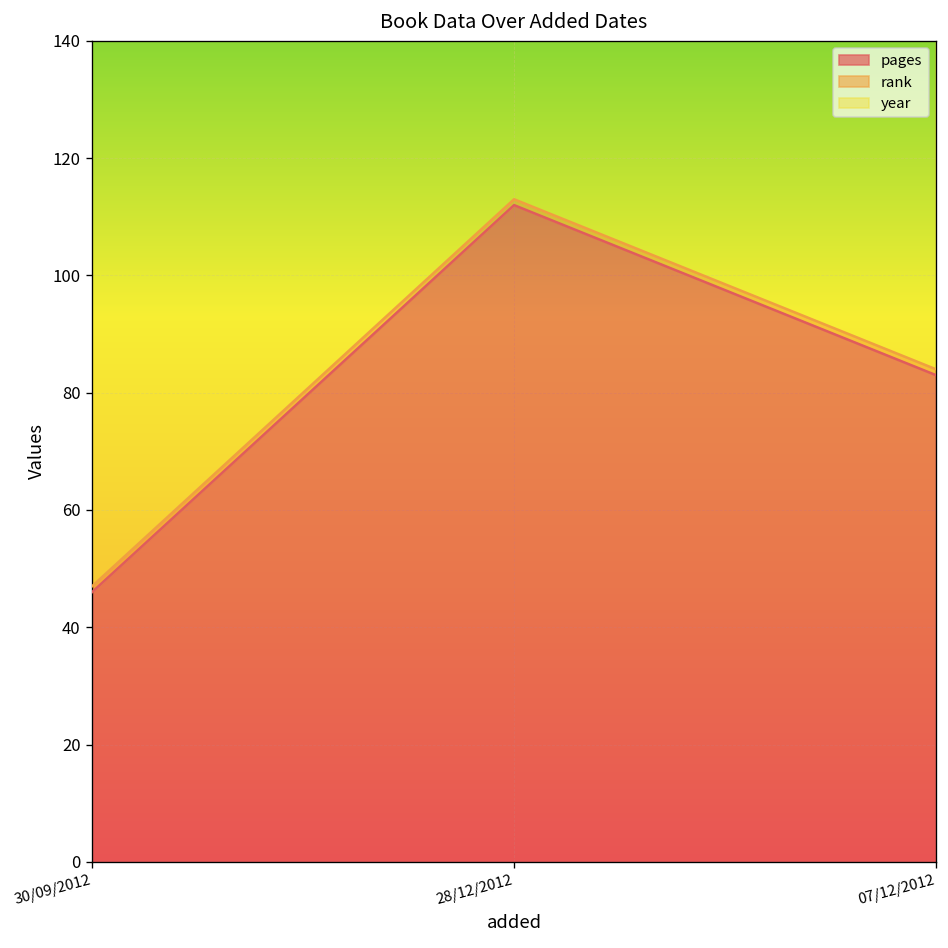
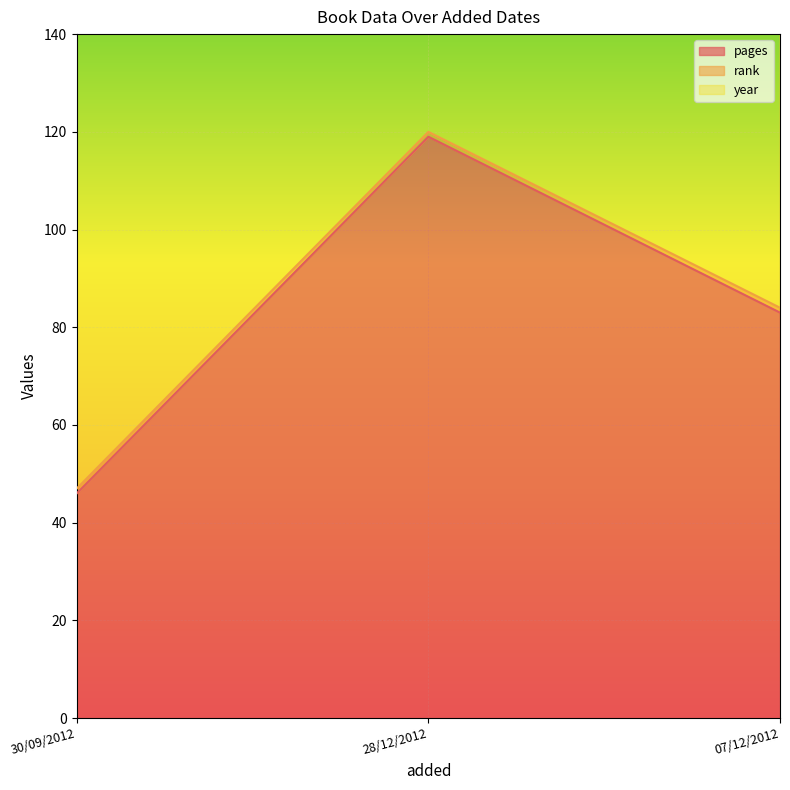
pages, 28/12/2012: 112 -> 119
